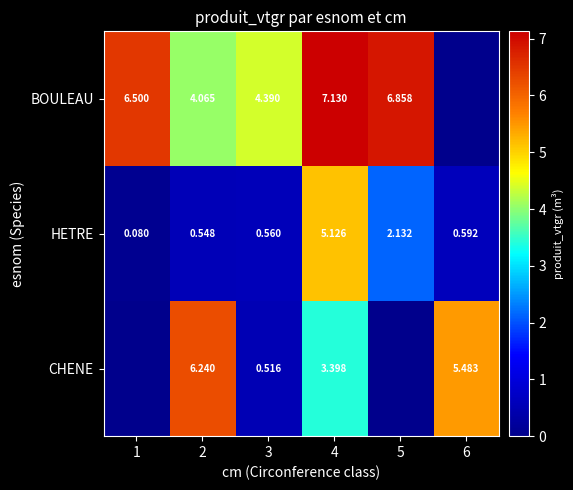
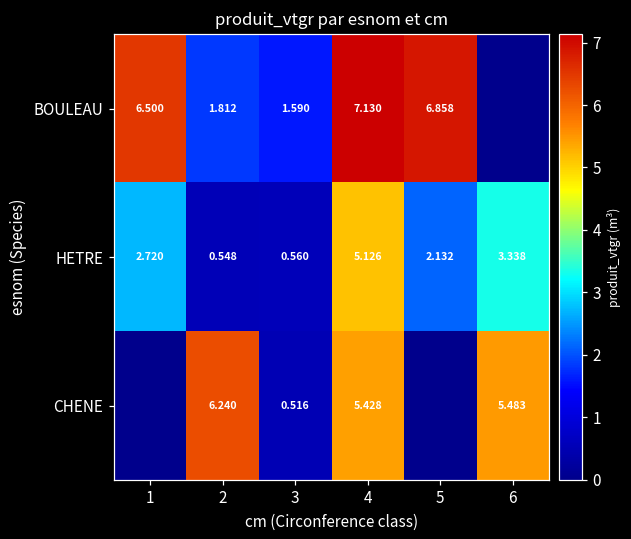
BOULEAU, 2: 4.065 -> 1.812
BOULEAU, 3: 4.390 -> 1.590
HETRE, 1: 0.080 -> 2.720
HETRE, 6: 0.592 -> 3.338
CHENE, 4: 3.398 -> 5.428
